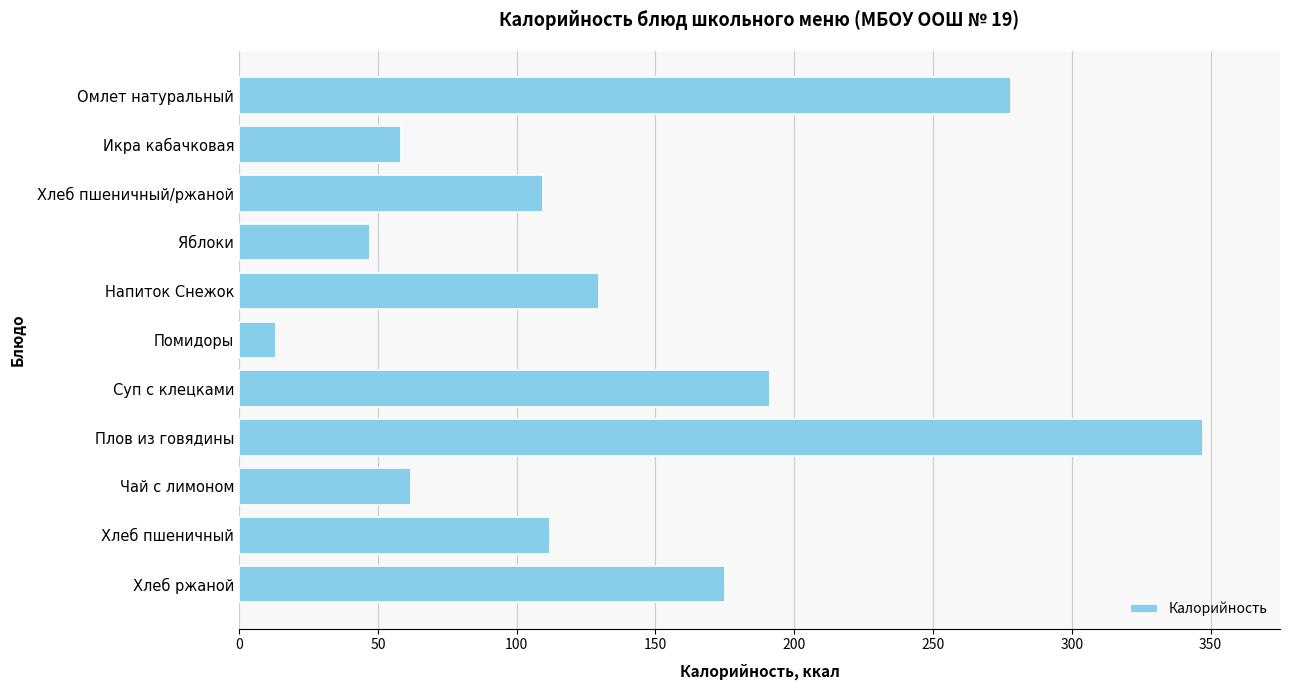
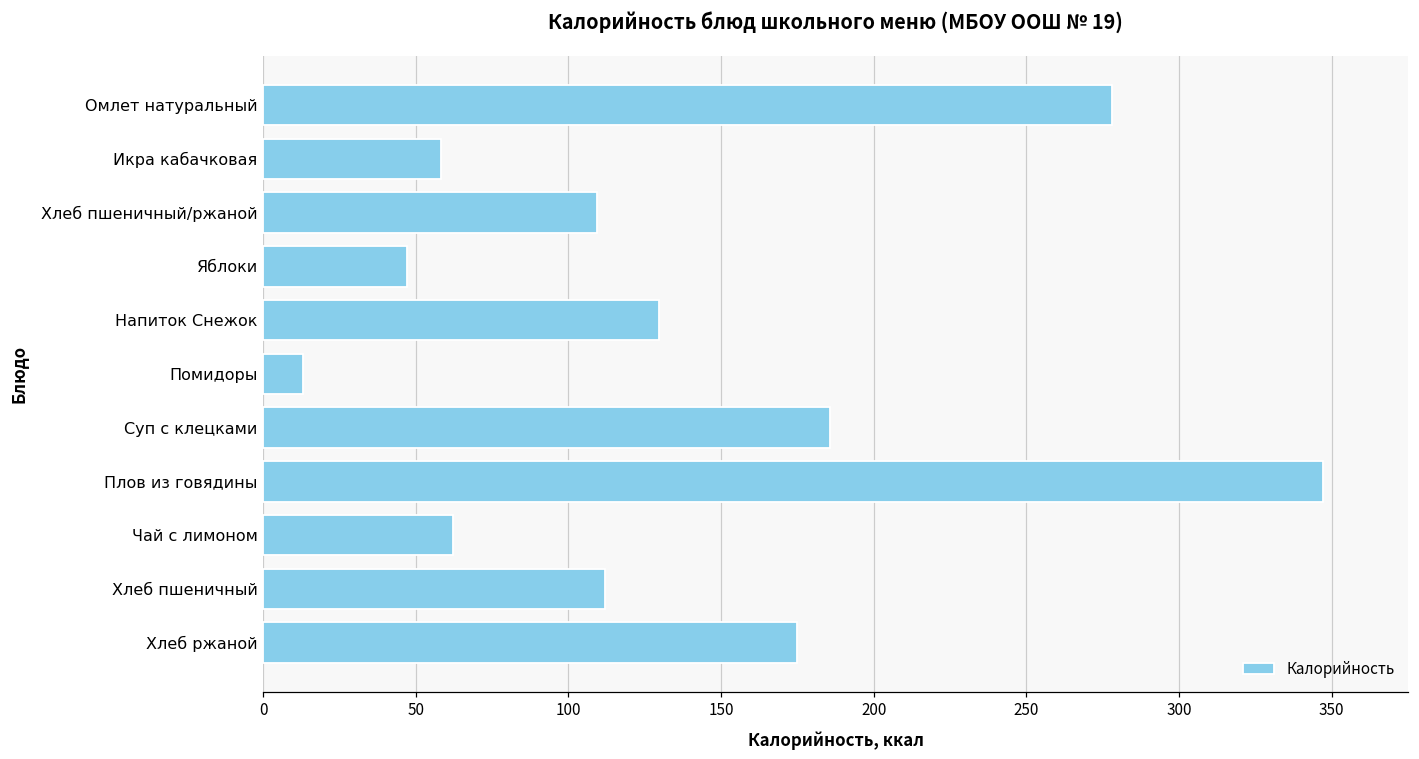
Суп с клецками: 191 -> 186
